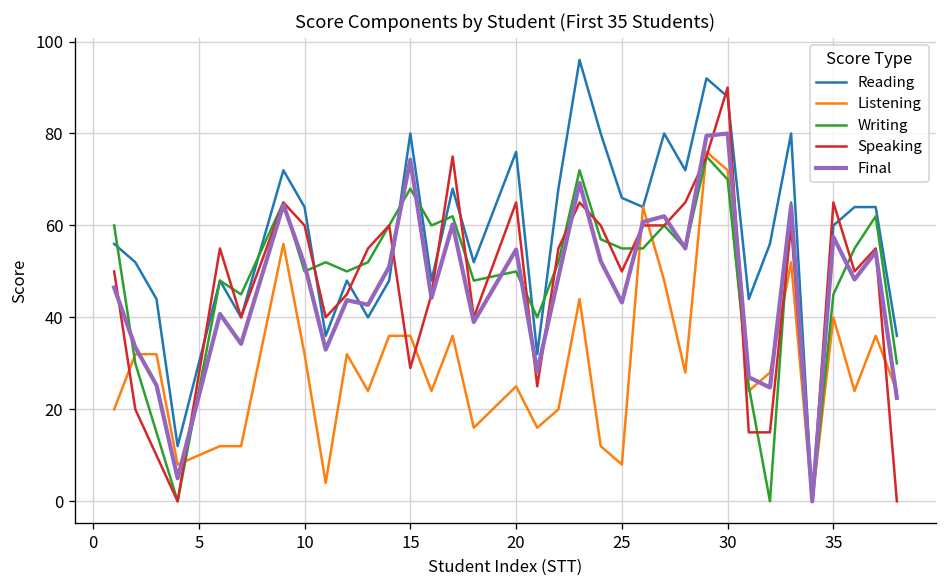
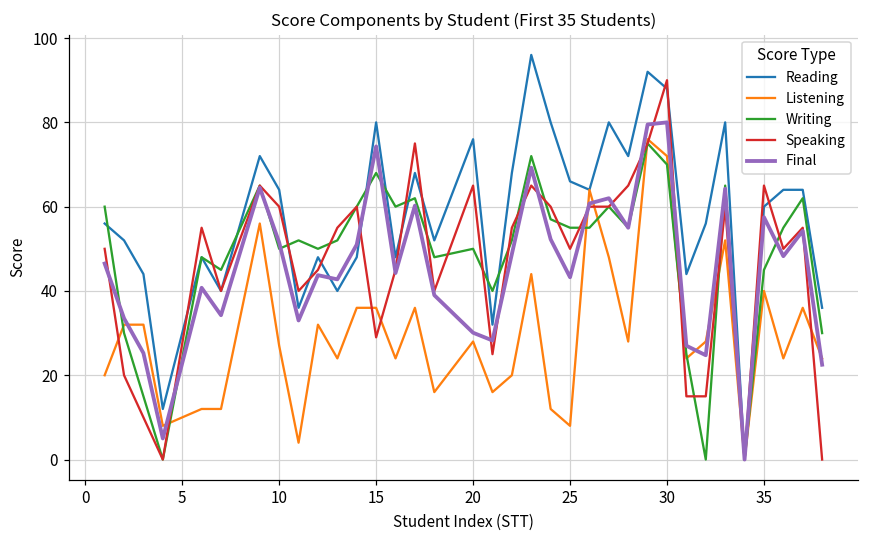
Listening, 10: 32 -> 27
Listening, 20: 25 -> 28
Final, 20: 55 -> 30
